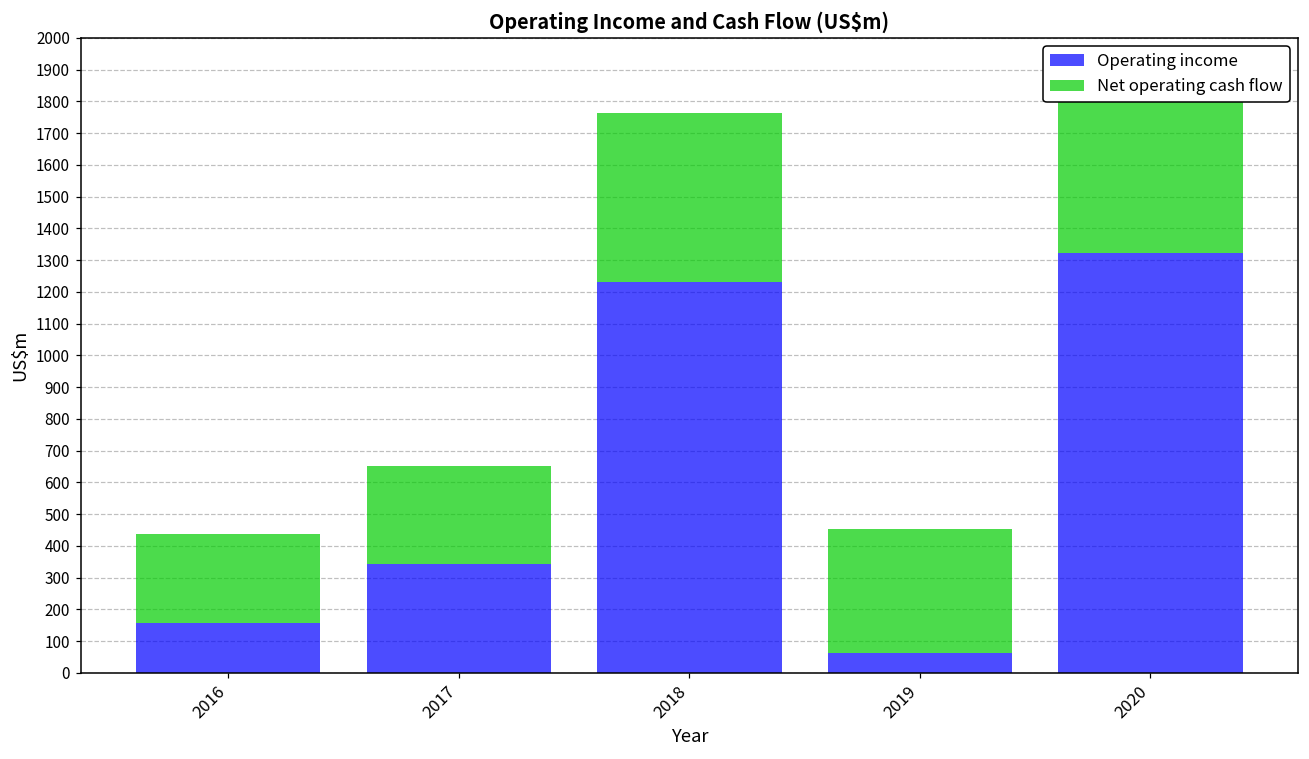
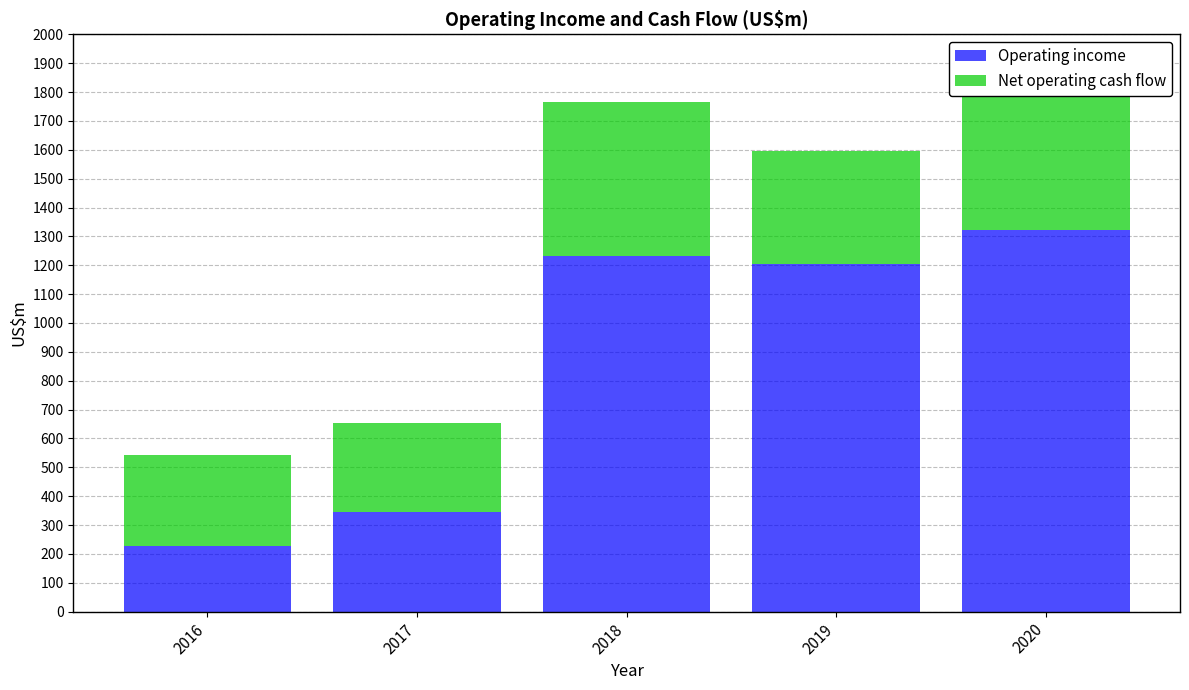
Operating income, 2016: 160 -> 230
Net operating cash flow, 2016: 280 -> 320
Operating income, 2019: 60 -> 1200
